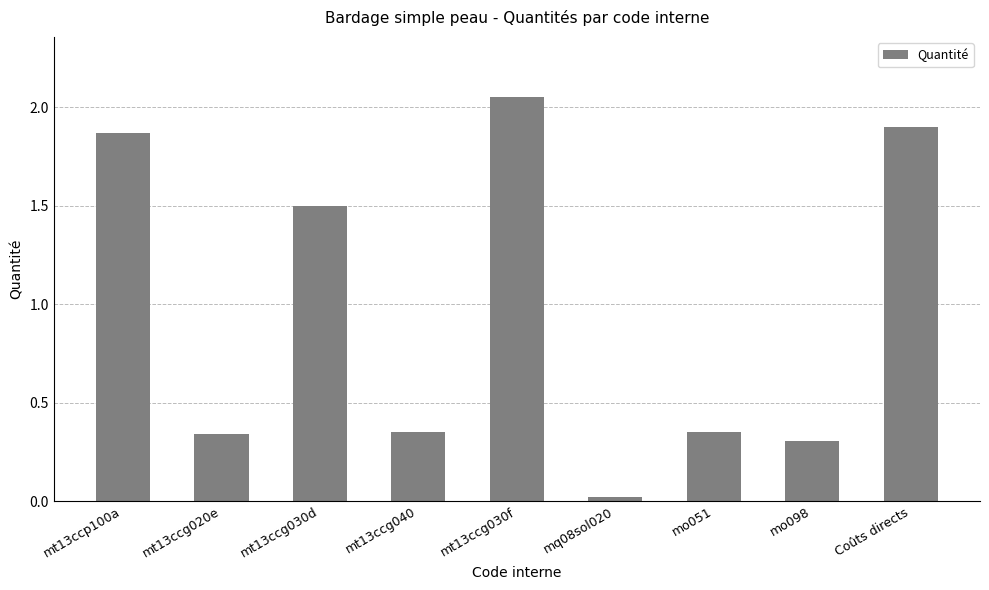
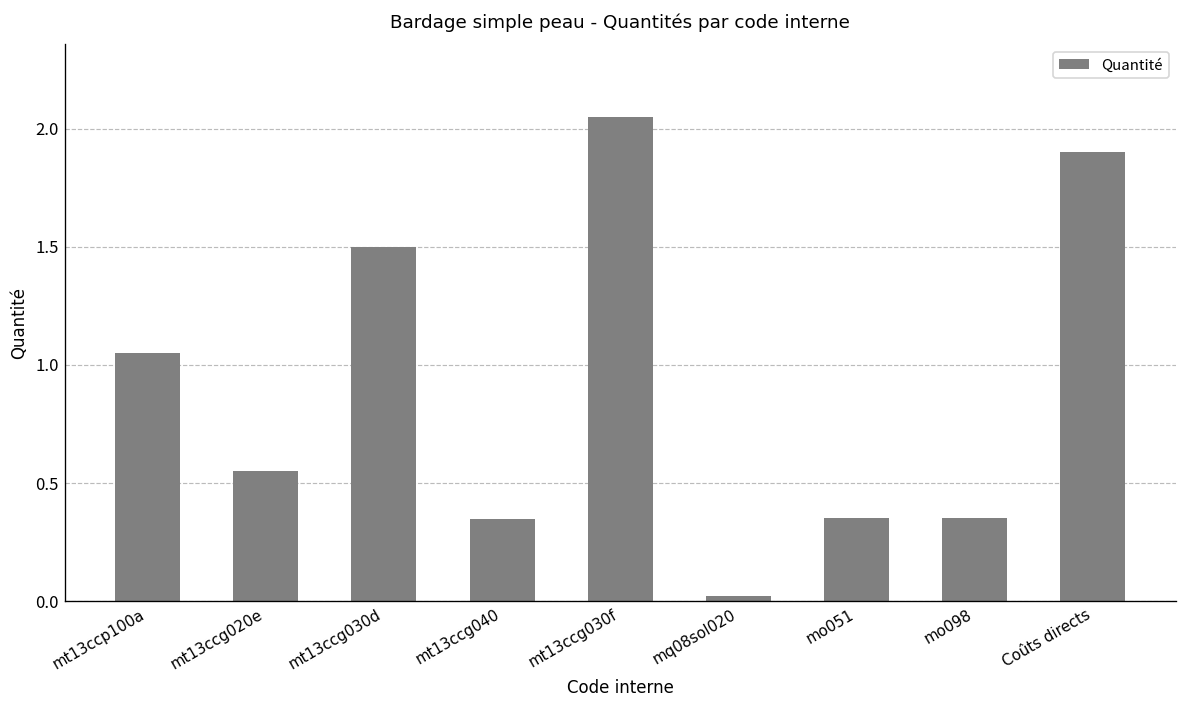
mt13ccp100a: 1.87 -> 1.05
mt13ccg020e: 0.34 -> 0.55
mo098: 0.31 -> 0.35
